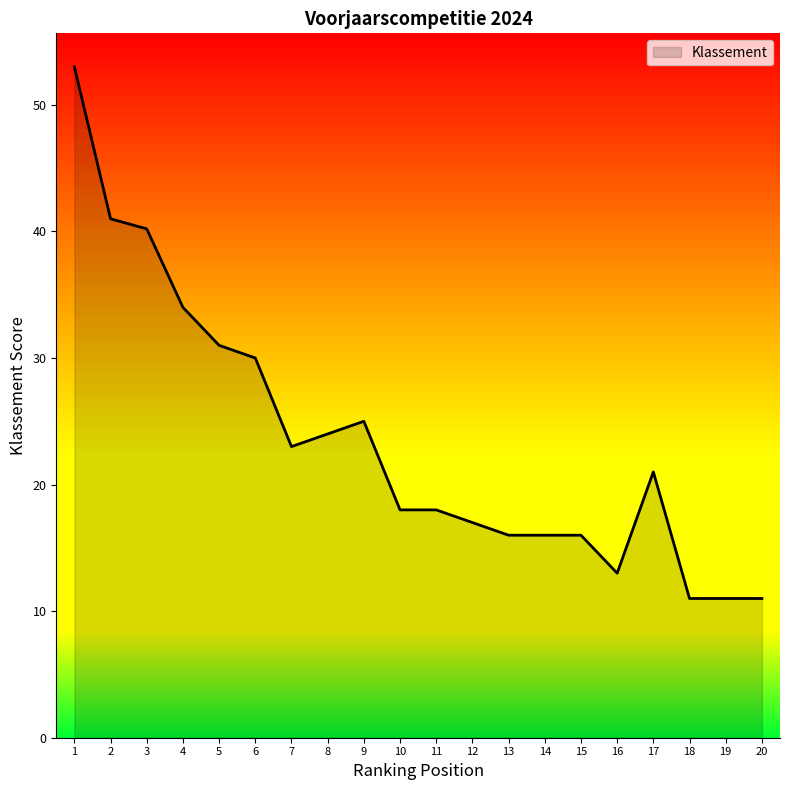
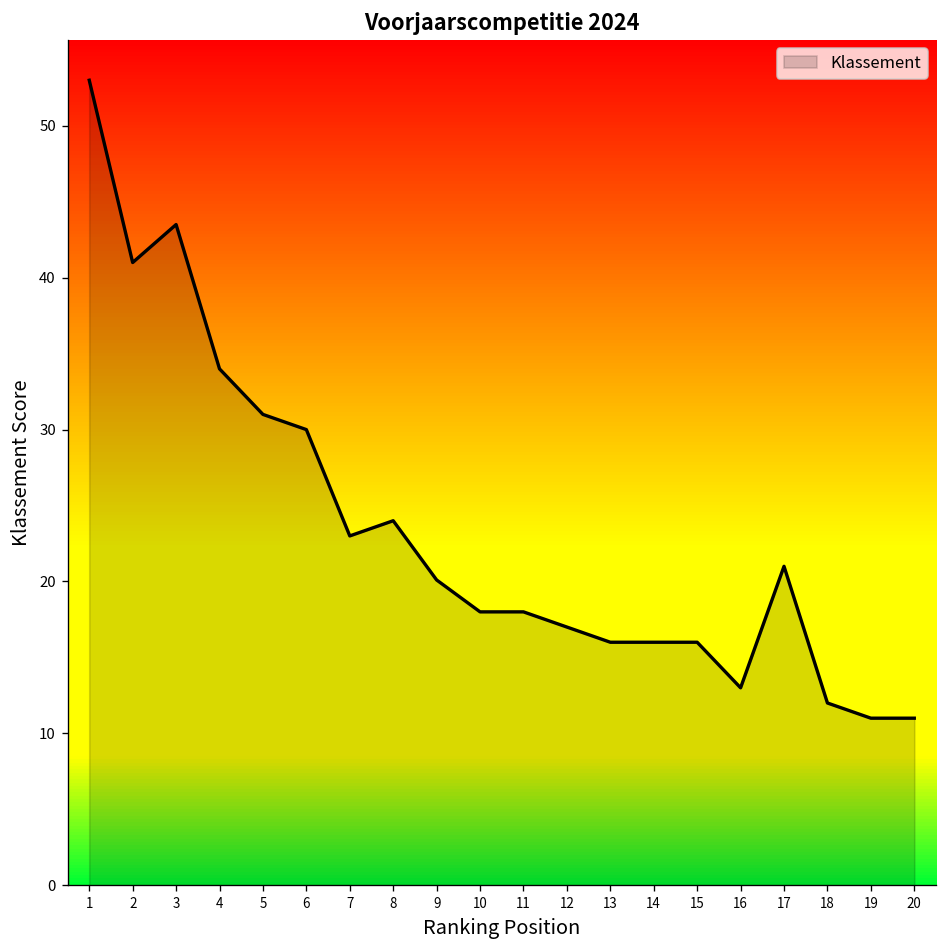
3: 40.2 -> 43.5
9: 25.0 -> 20.1
18: 11 -> 12
